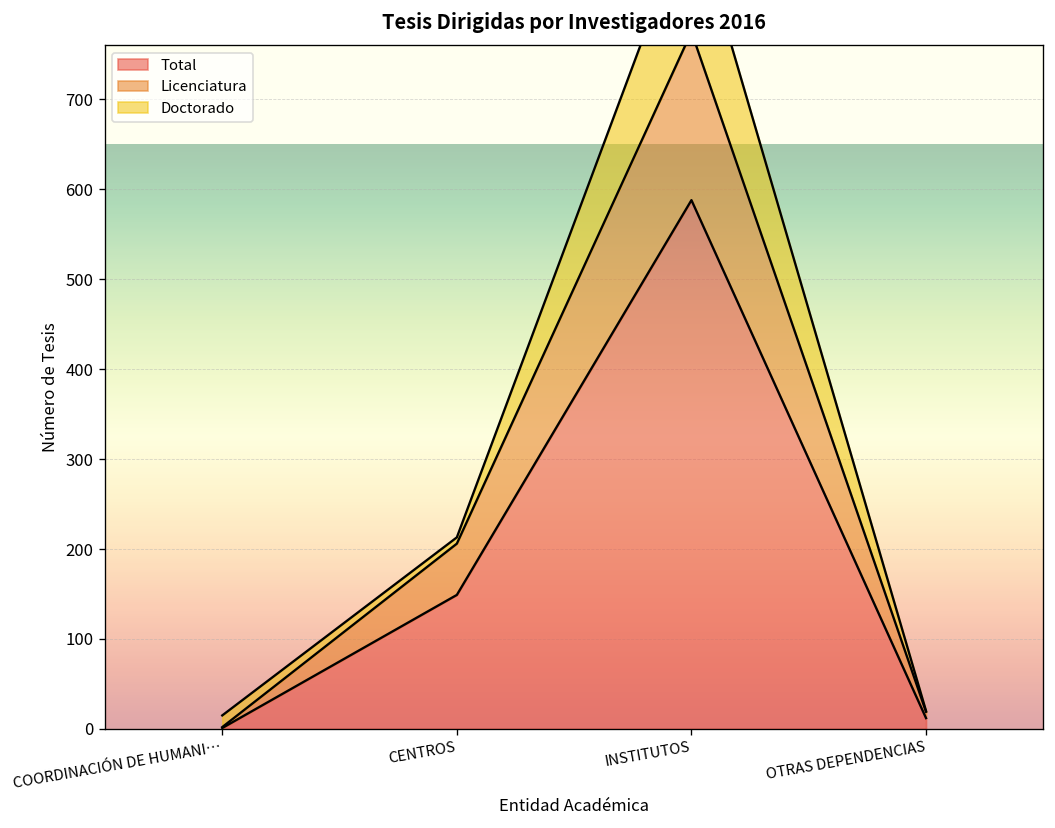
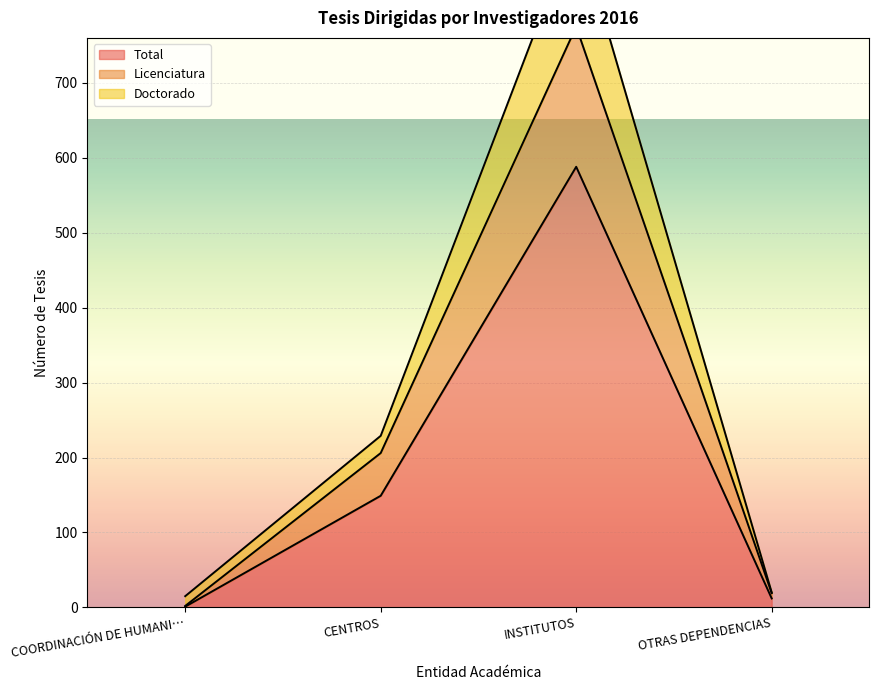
Doctorado, CENTROS: 10 -> 20
